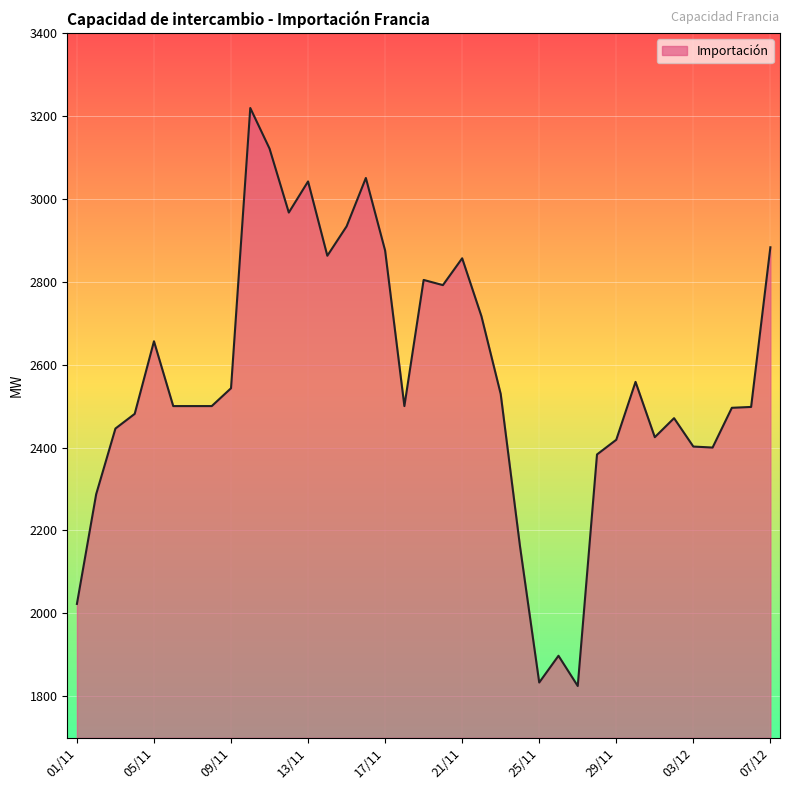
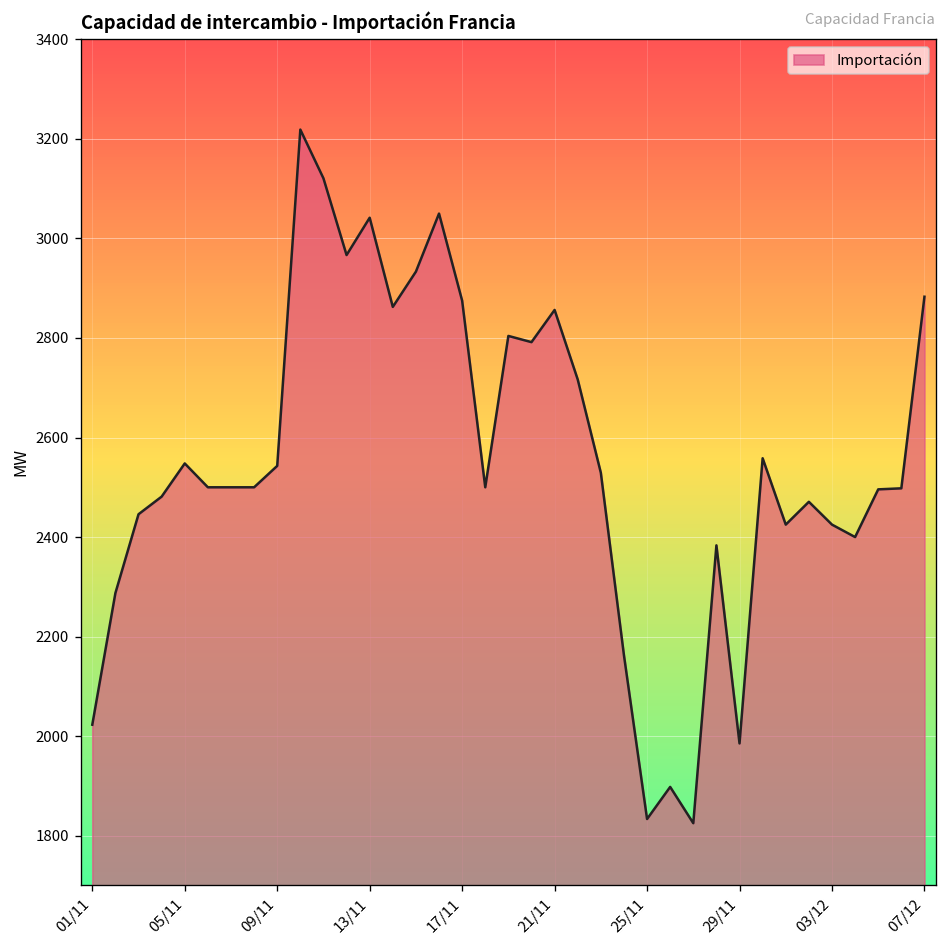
05/11: 2660 -> 2550
29/11: 2420 -> 1990
03/12: 2400 -> 2430
